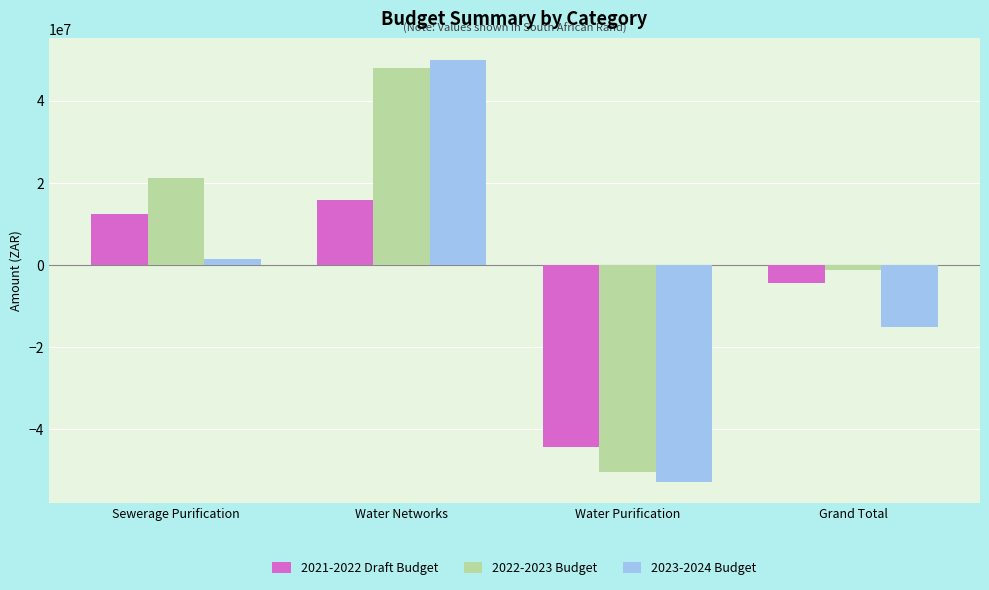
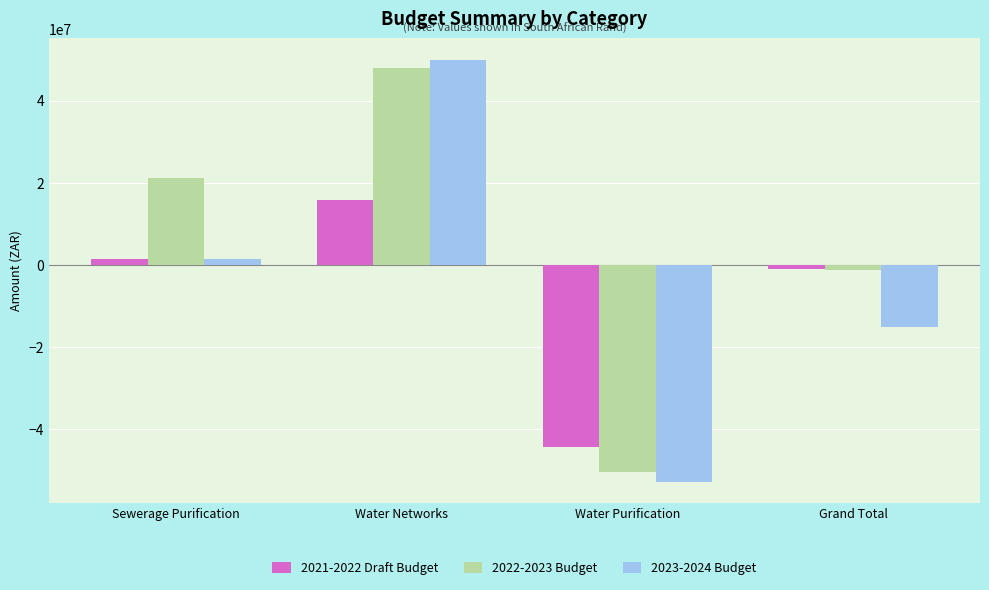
2021-2022 Draft Budget, Sewerage Purification: 12000000 -> 1000000
2021-2022 Draft Budget, Grand Total: -4000000 -> -1000000
